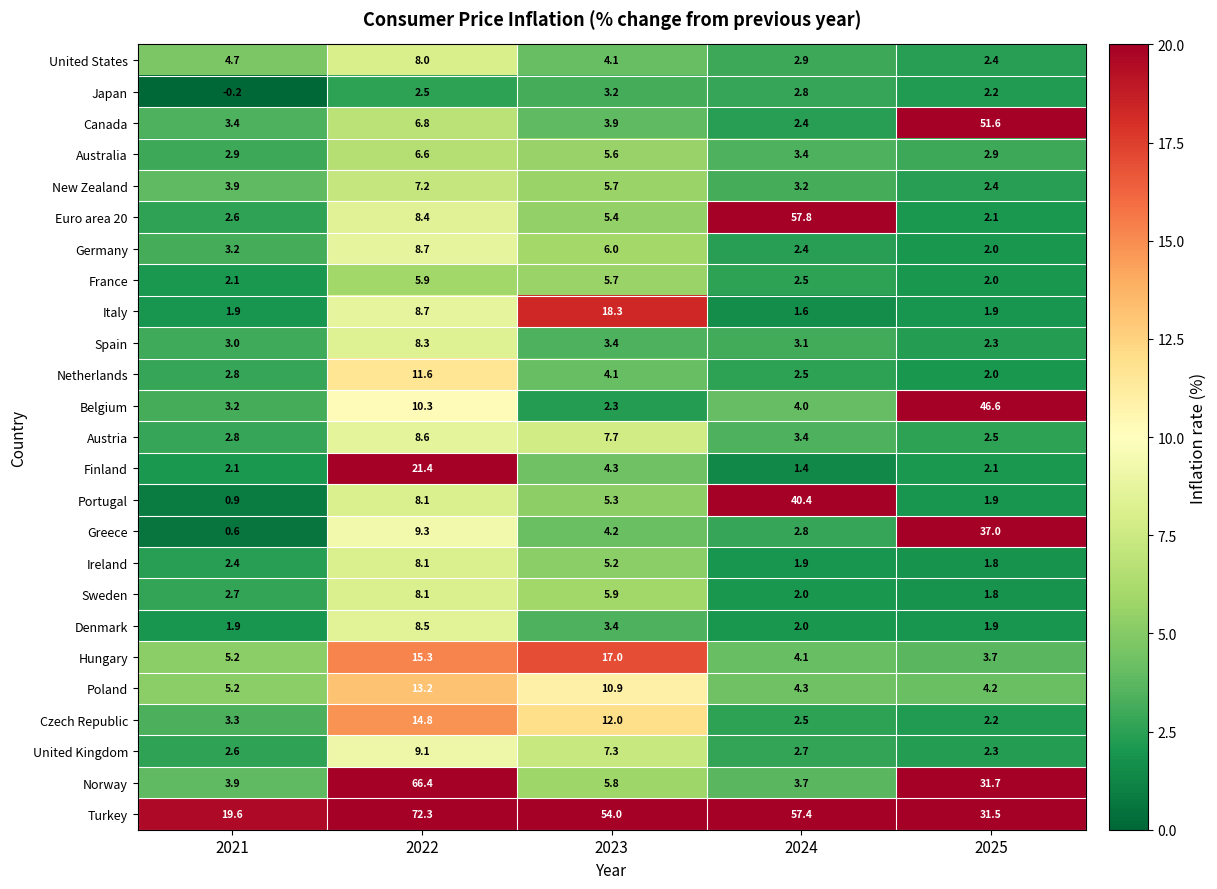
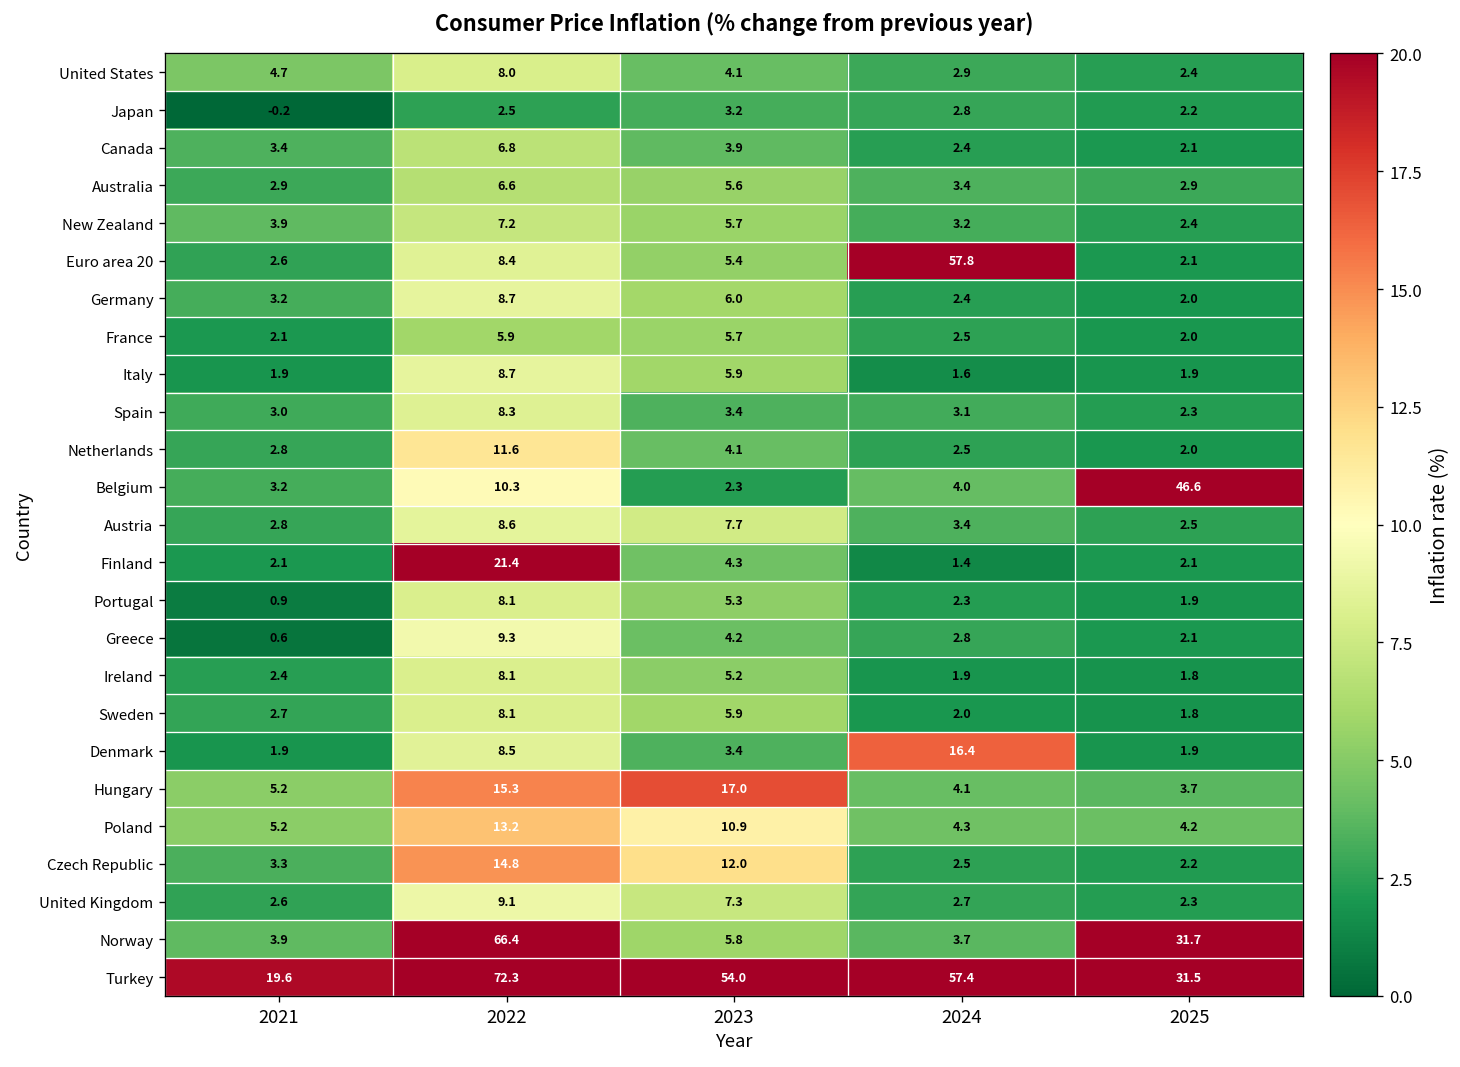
Canada, 2025: 51.6 -> 2.1
Italy, 2023: 18.3 -> 5.9
Portugal, 2024: 40.4 -> 2.3
Greece, 2025: 37.0 -> 2.1
Denmark, 2024: 2.0 -> 16.4
